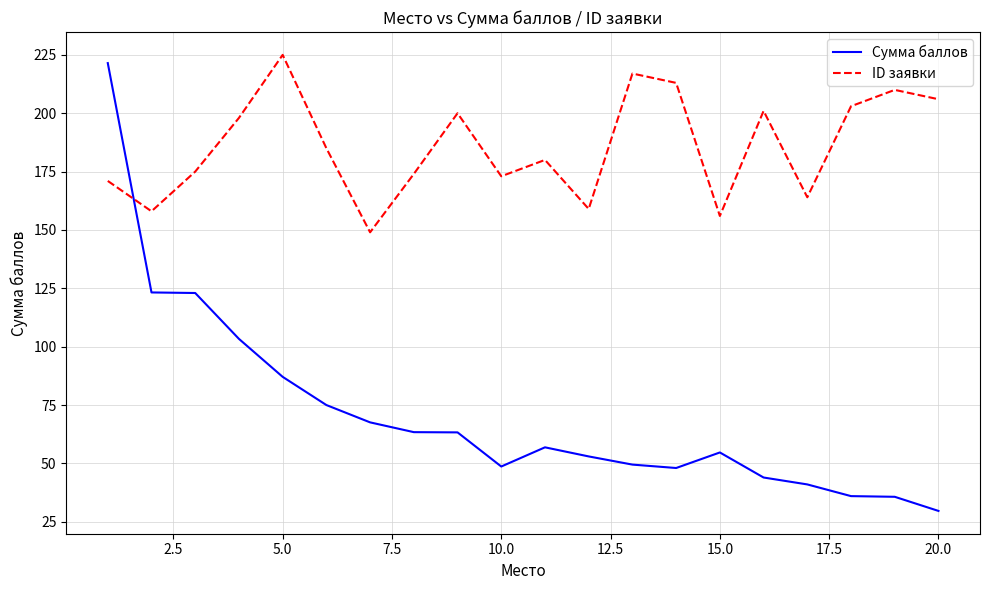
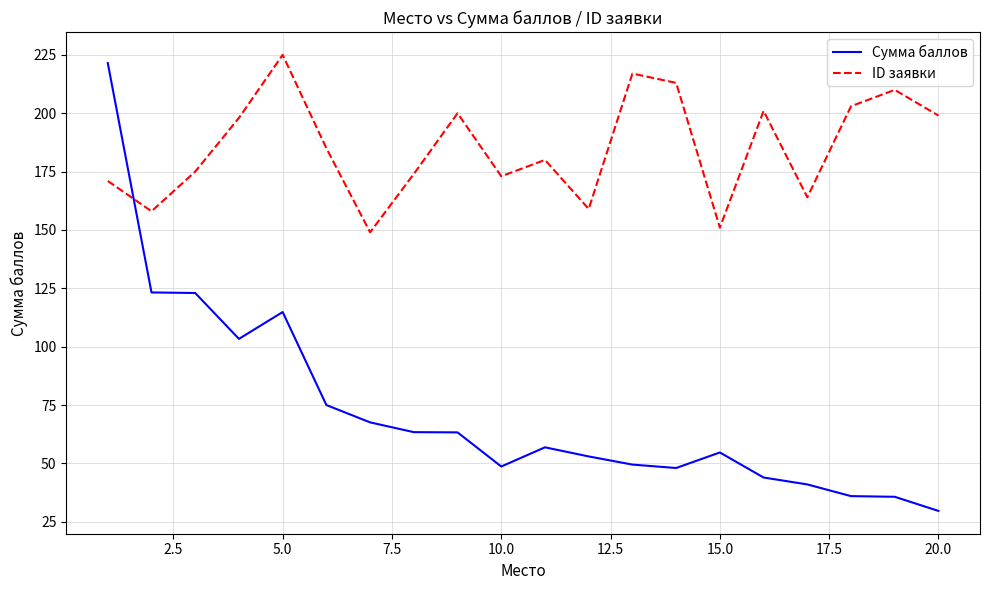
Сумма баллов, 5.0: 87 -> 115
ID заявки, 15.0: 156 -> 151
ID заявки, 20.0: 206 -> 199
